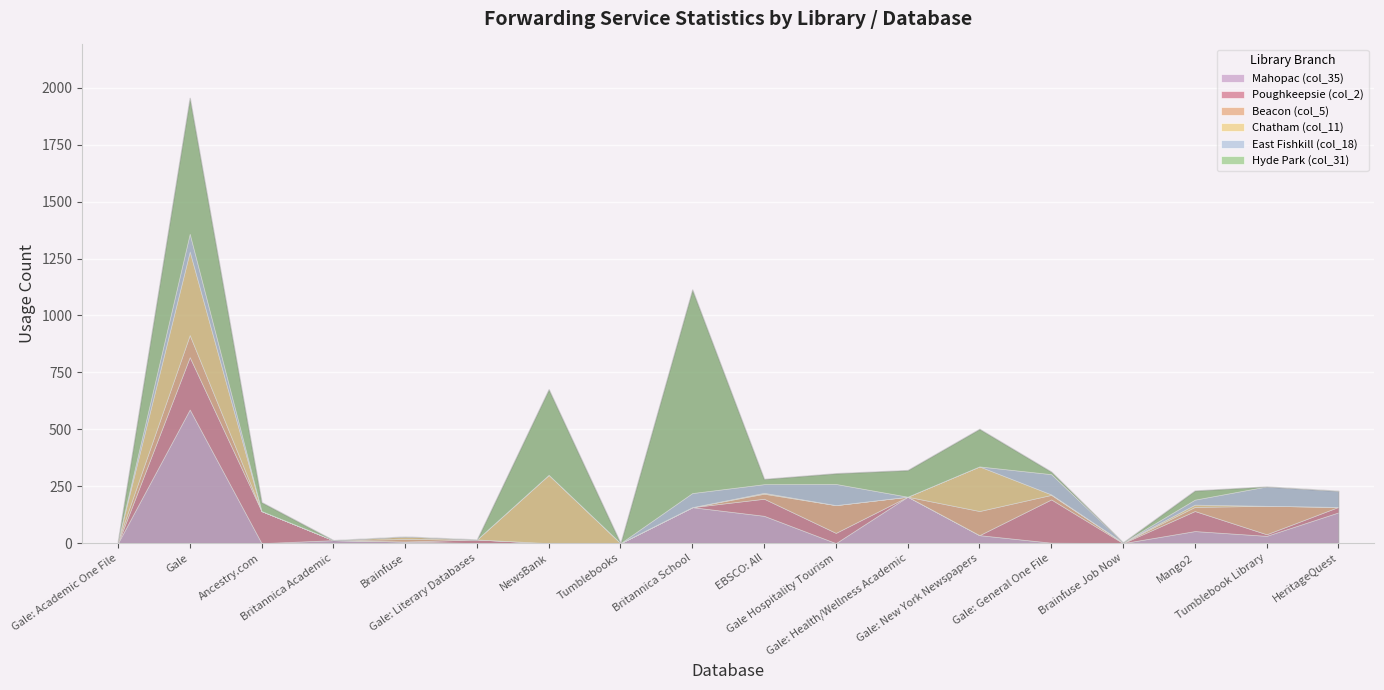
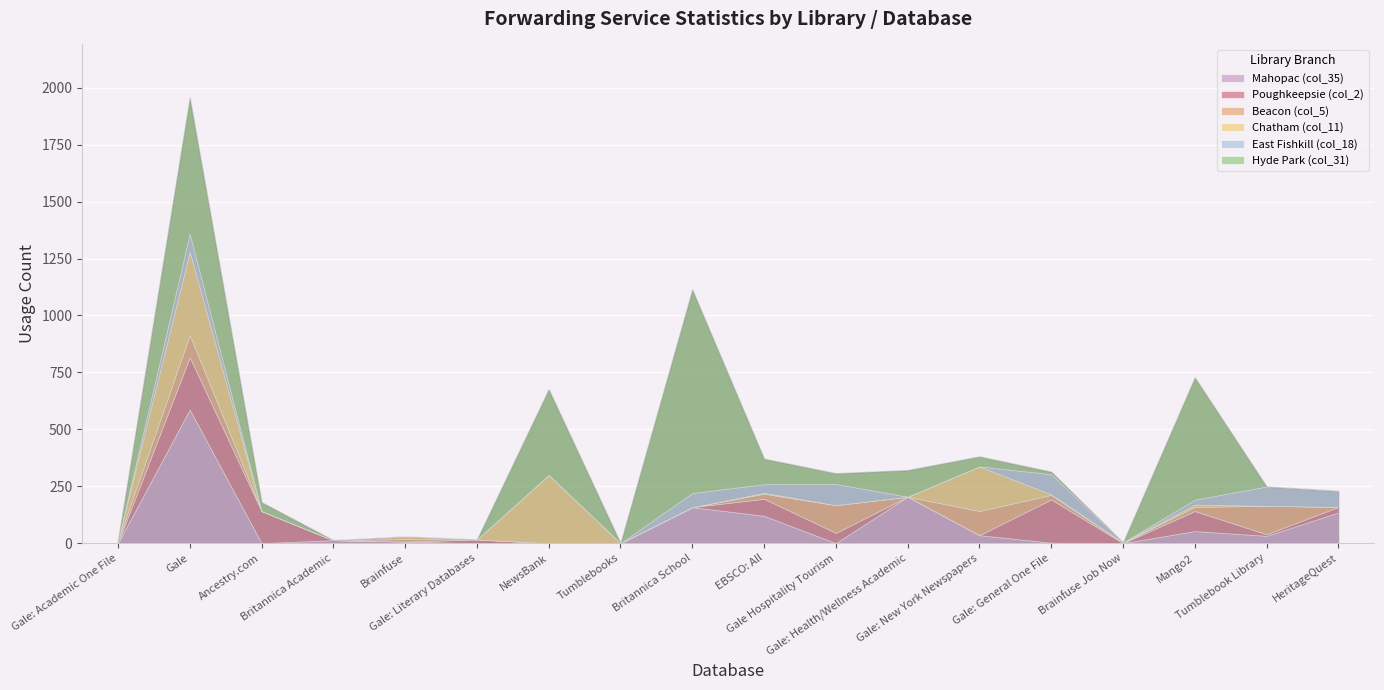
Hyde Park (col_31), EBSCO: All: 20 -> 110
Hyde Park (col_31), Gale: New York Newspapers: 170 -> 40
Hyde Park (col_31), Mango2: 40 -> 540
